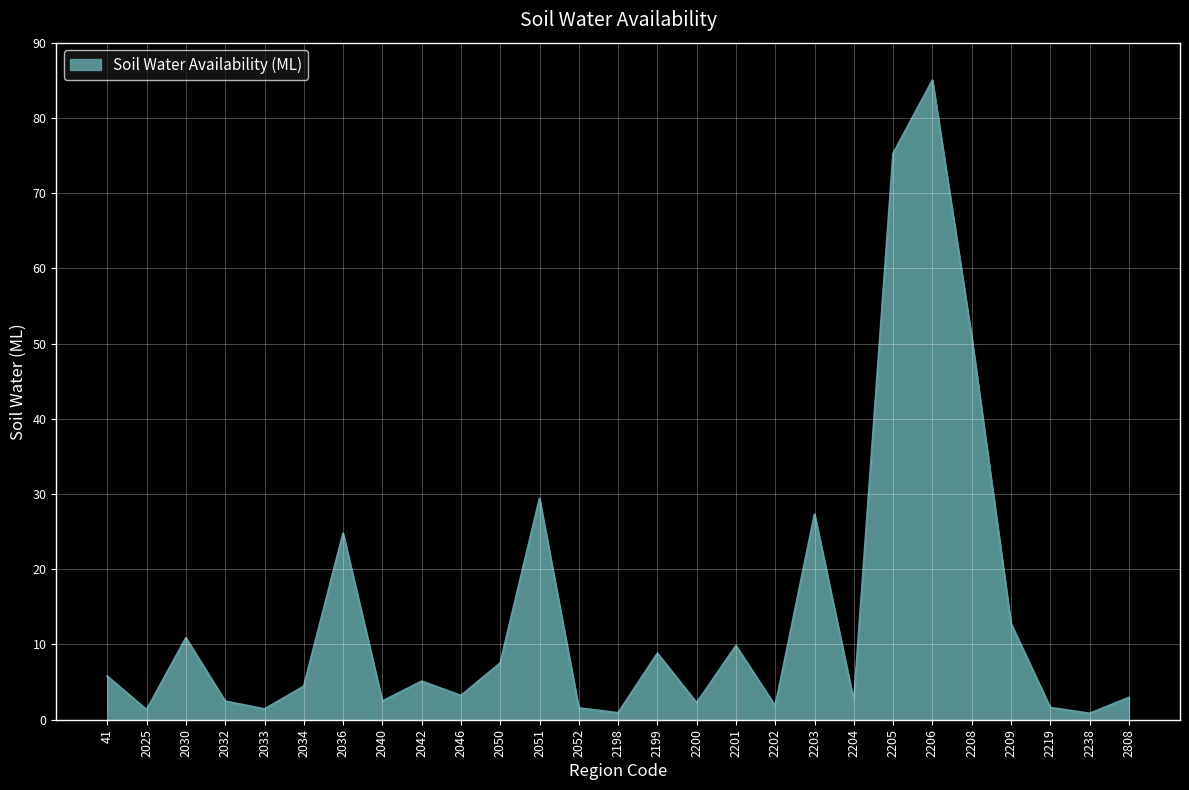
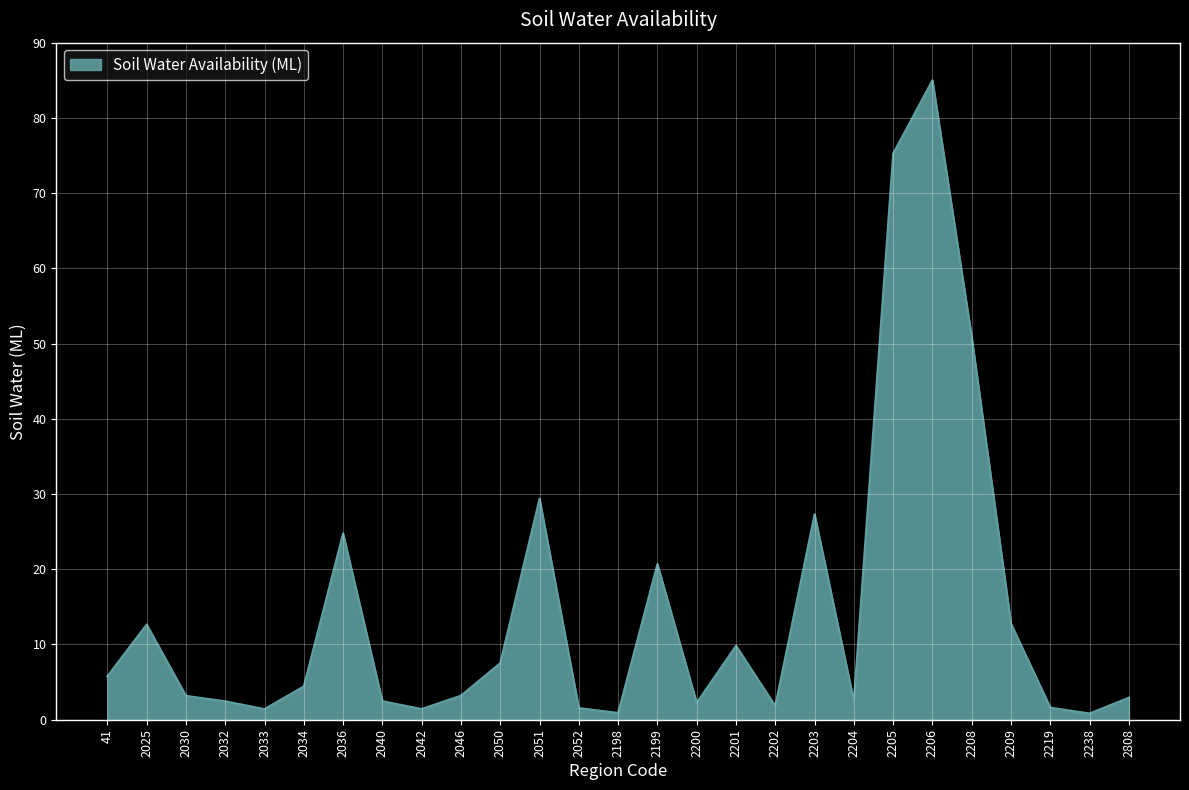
2025: 1 -> 13
2030: 11 -> 3
2042: 5 -> 1
2199: 9 -> 21
